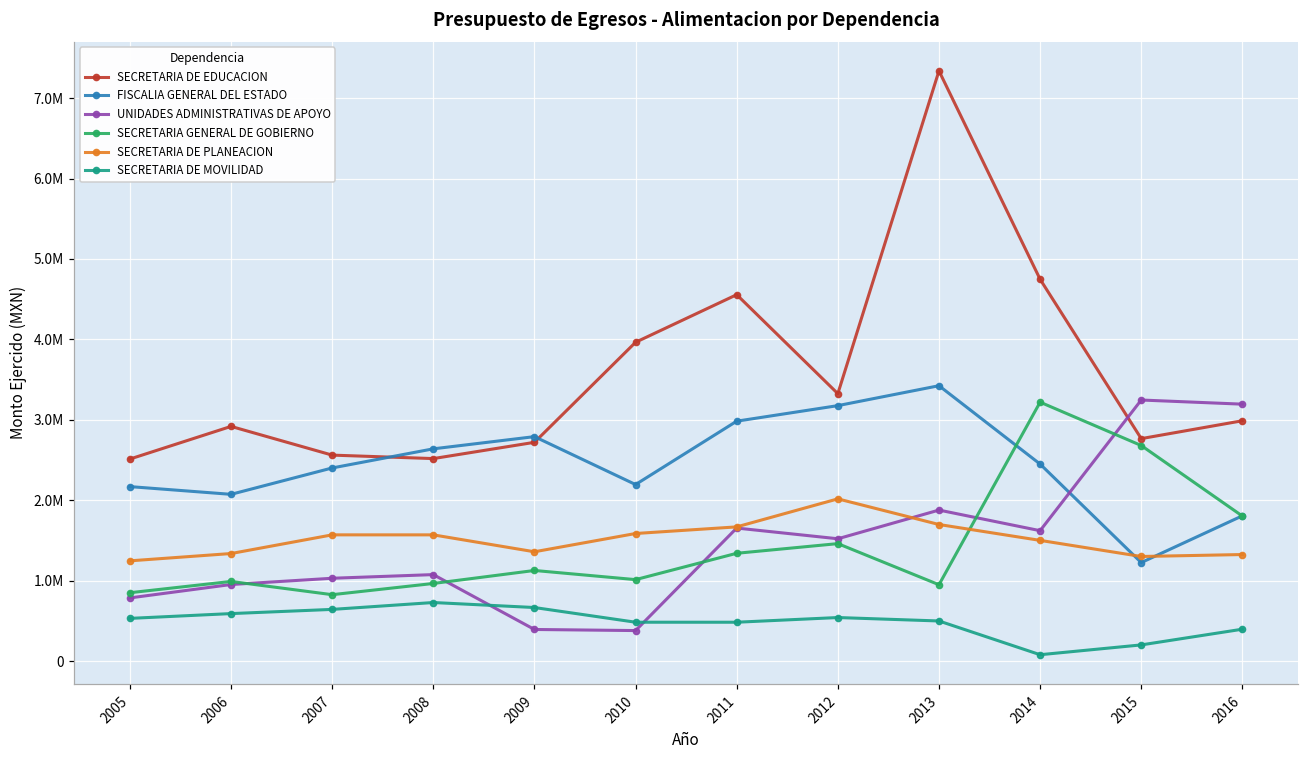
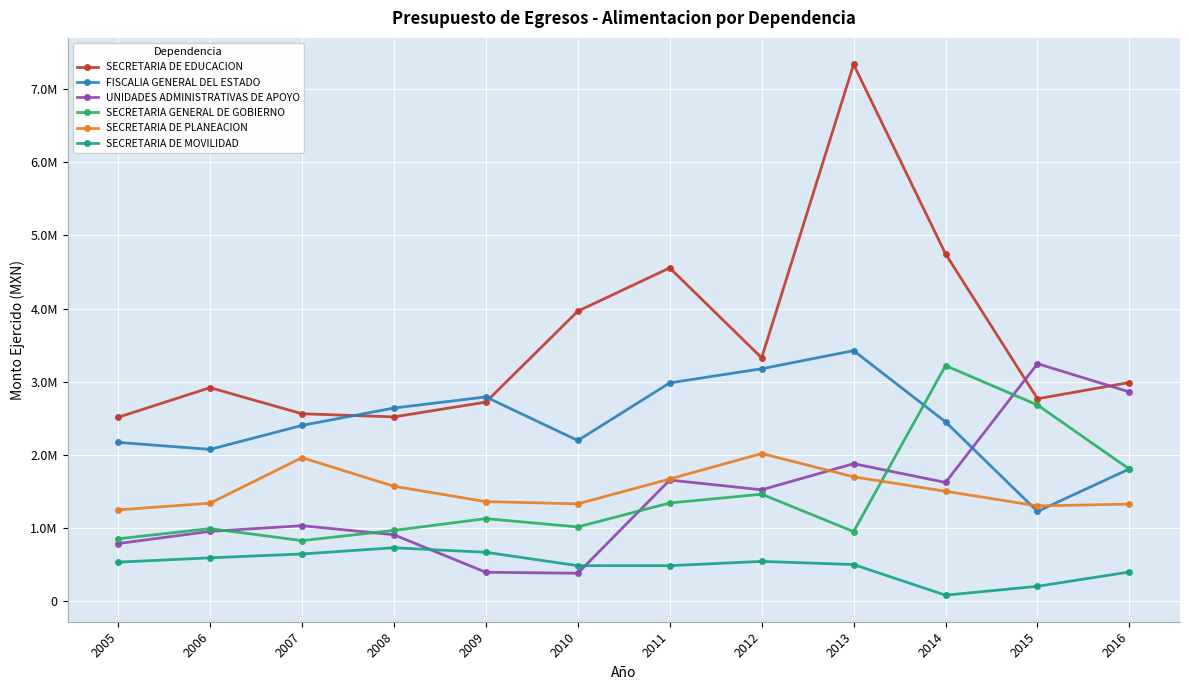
SECRETARIA DE PLANEACION, 2007: 1600000 -> 2000000
UNIDADES ADMINISTRATIVAS DE APOYO, 2008: 1100000 -> 900000
SECRETARIA DE PLANEACION, 2010: 1600000 -> 1300000
UNIDADES ADMINISTRATIVAS DE APOYO, 2016: 3200000 -> 2900000
